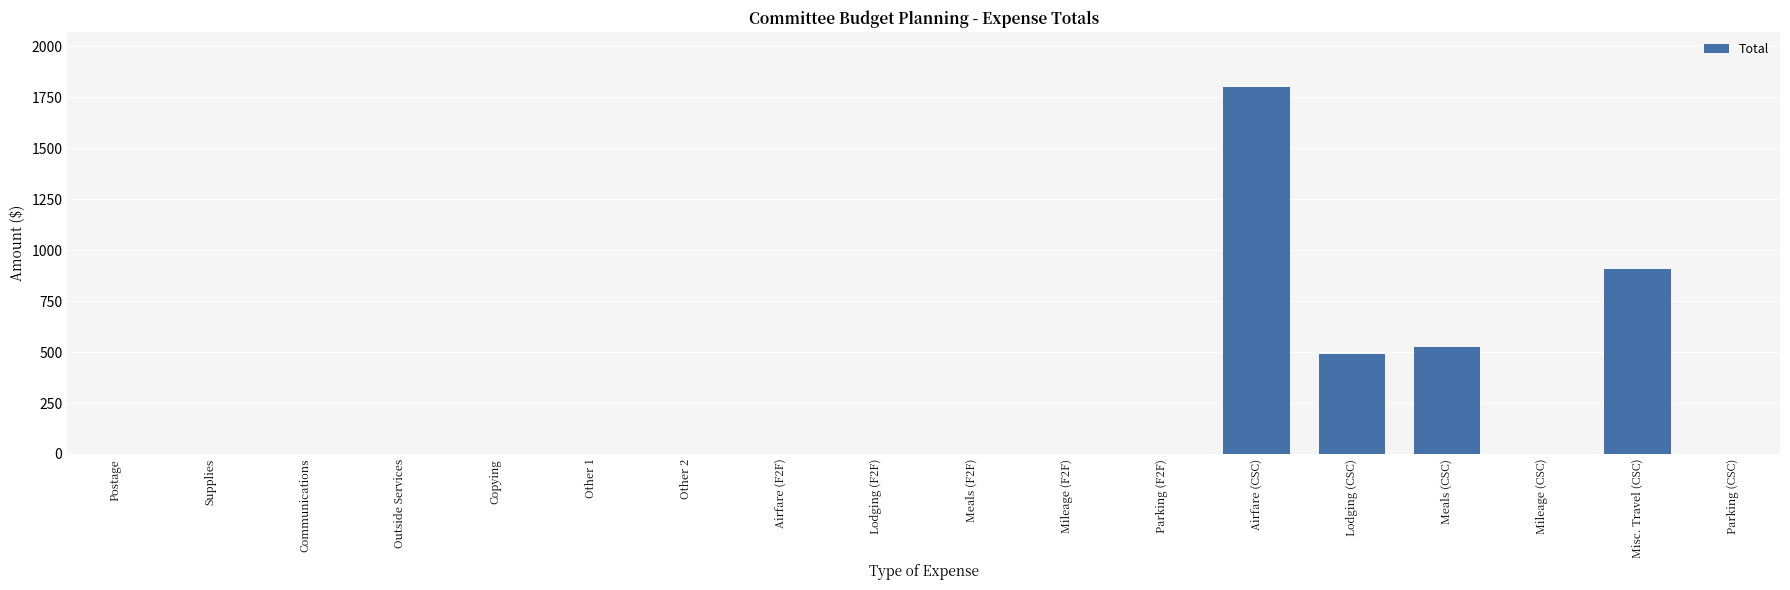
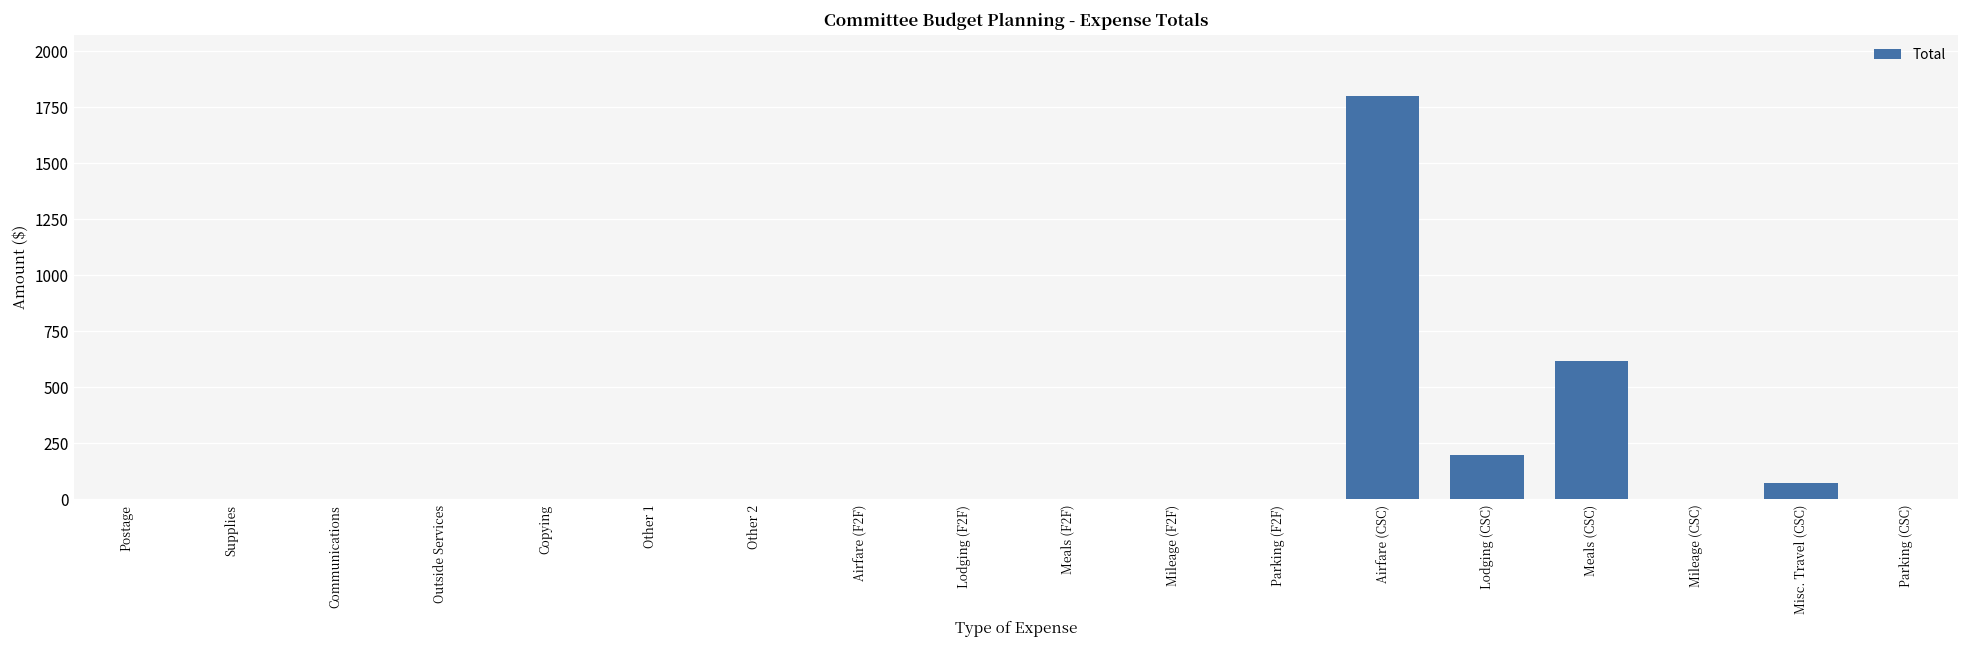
Lodging (CSC): 490 -> 200
Meals (CSC): 530 -> 620
Misc. Travel (CSC): 910 -> 80
